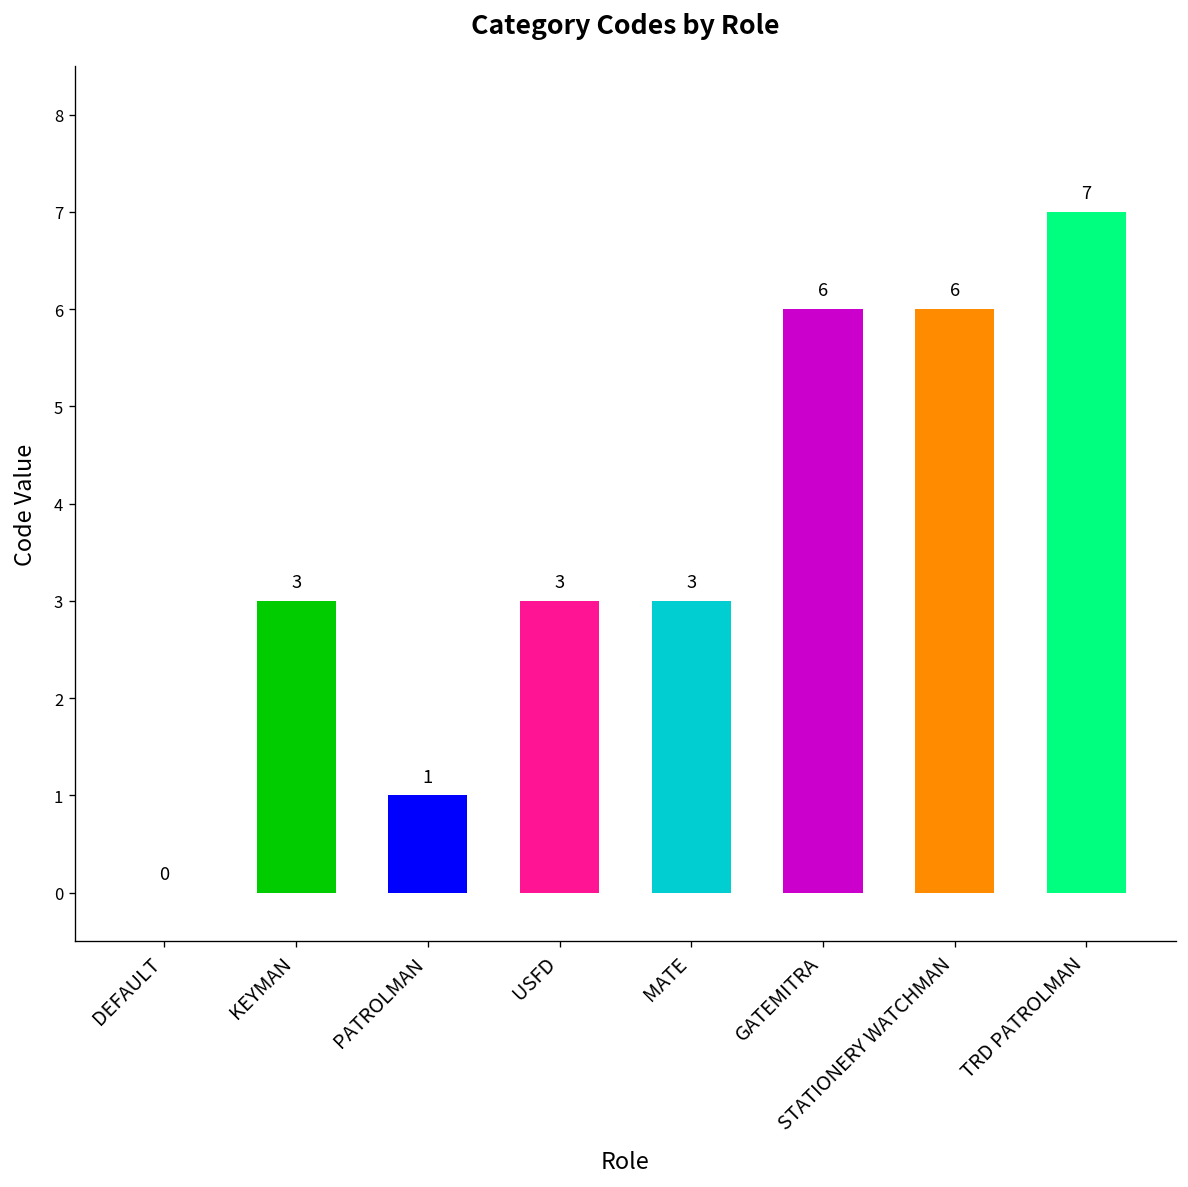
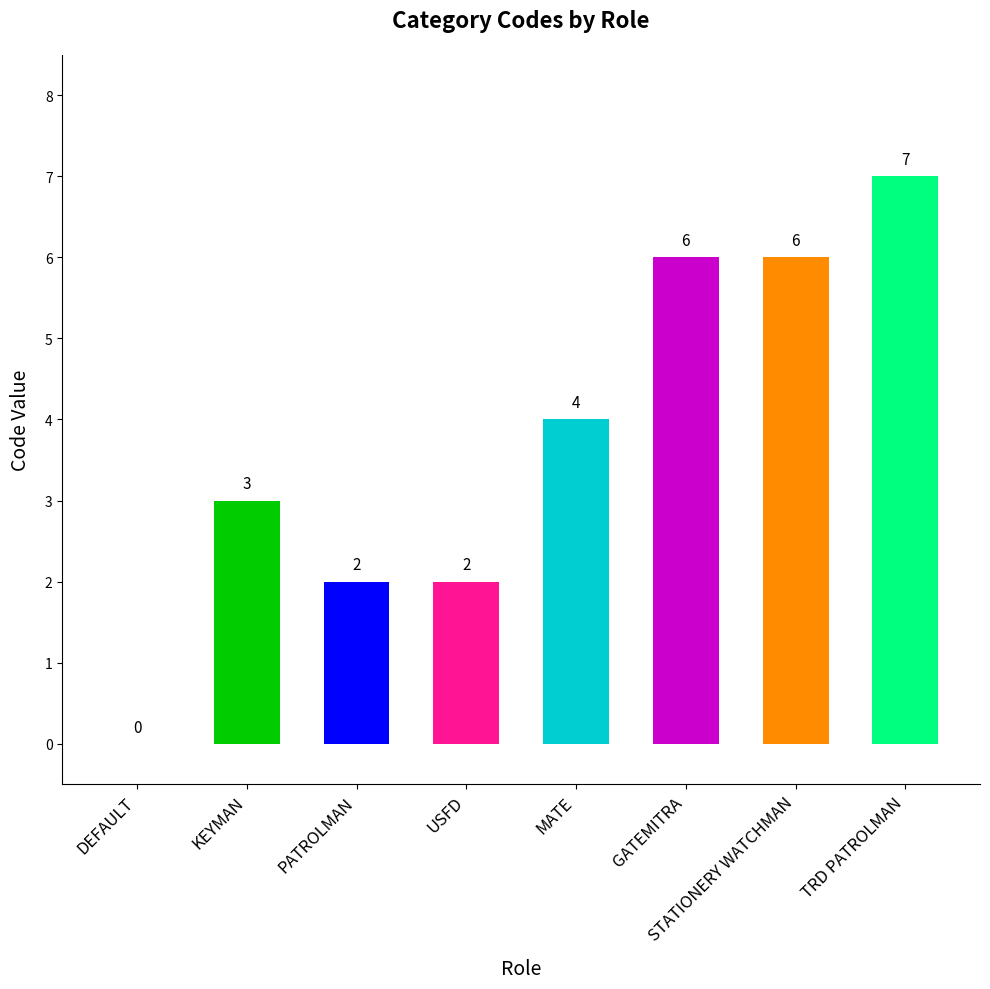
PATROLMAN: 1 -> 2
USFD: 3 -> 2
MATE: 3 -> 4
